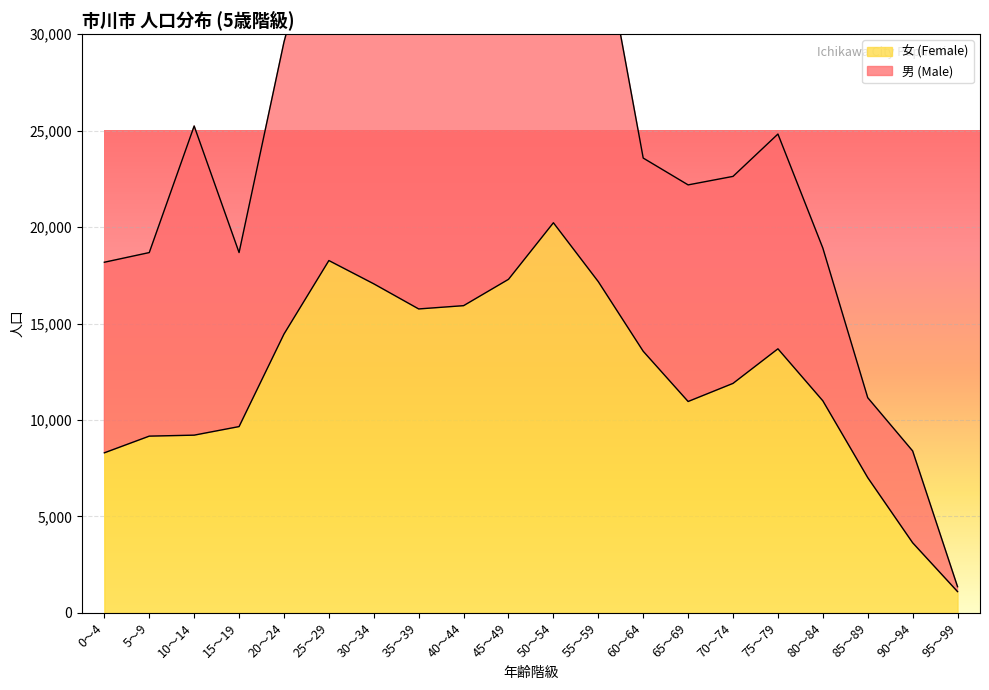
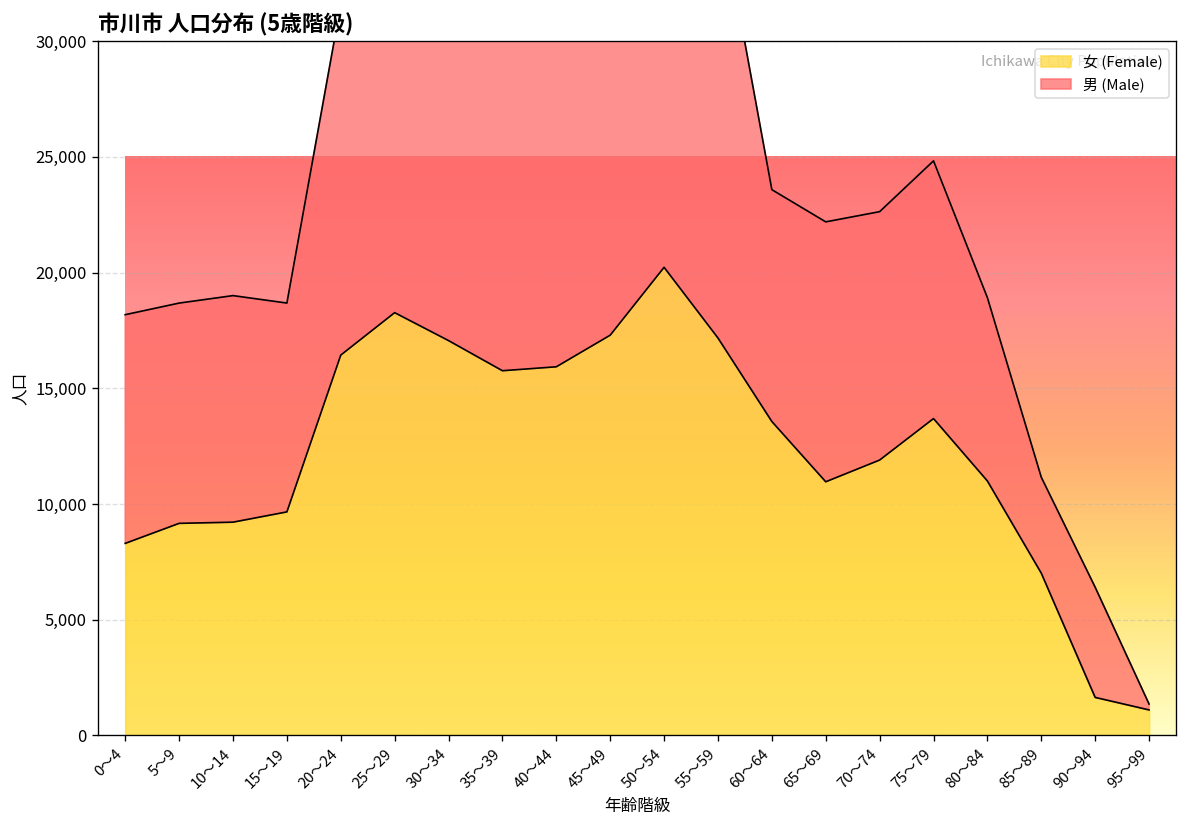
男 (Male), 10～14: 16,000 -> 9,800
女 (Female), 20～24: 14,500 -> 16,400
女 (Female), 90～94: 3,600 -> 1,600
